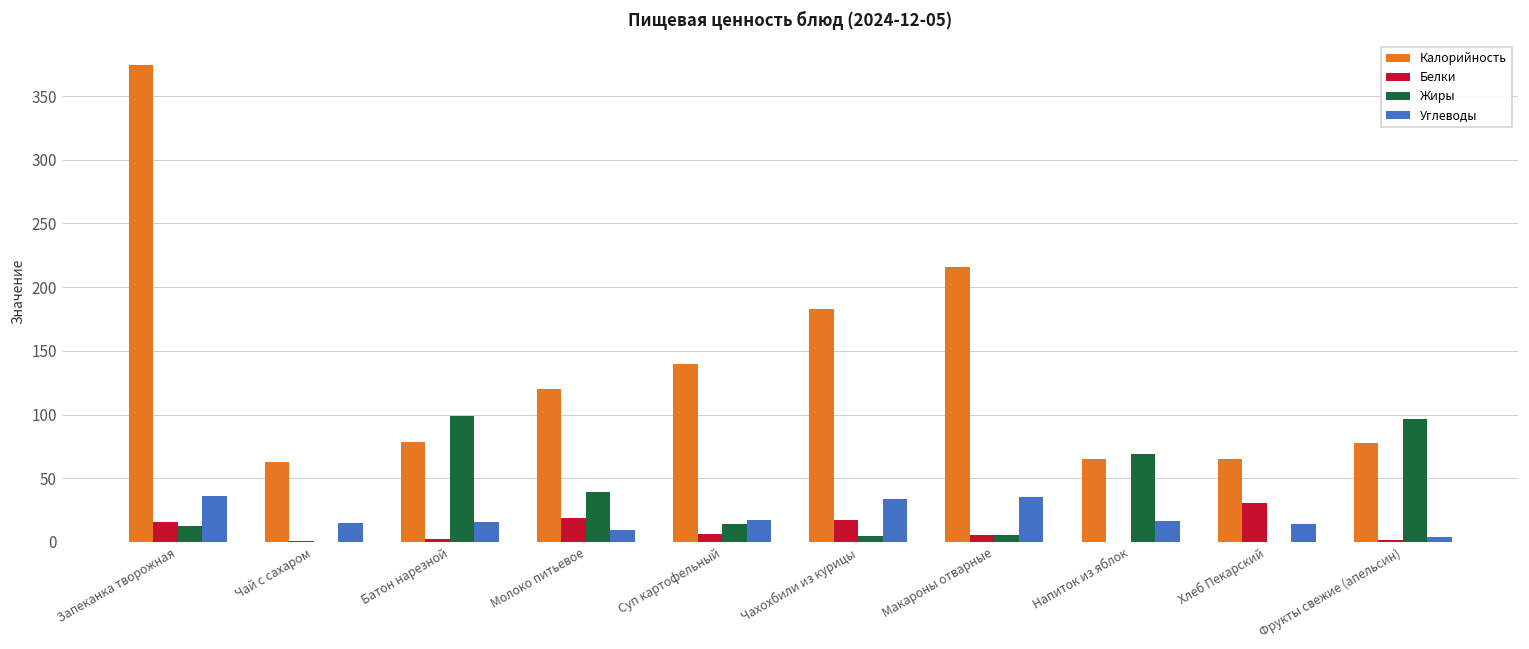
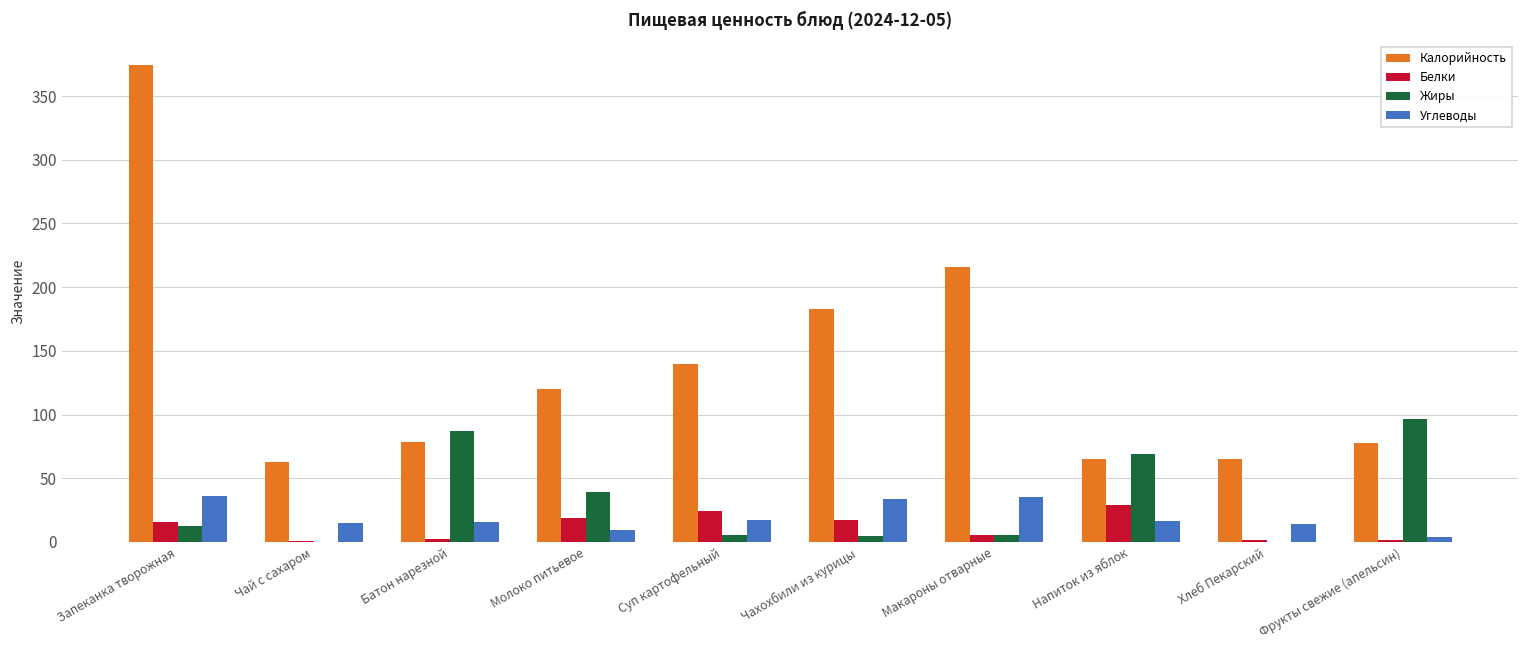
Жиры, Батон нарезной: 99 -> 87
Белки, Суп картофельный: 6 -> 24
Жиры, Суп картофельный: 14 -> 5
Белки, Напиток из яблок: 0 -> 29
Белки, Хлеб Пекарский: 31 -> 2
